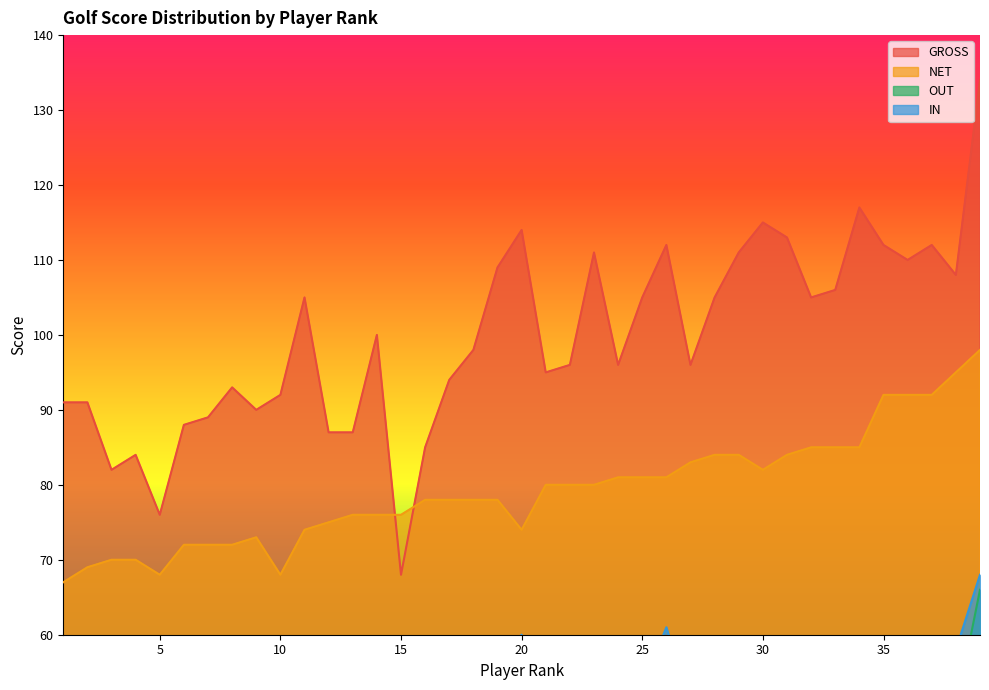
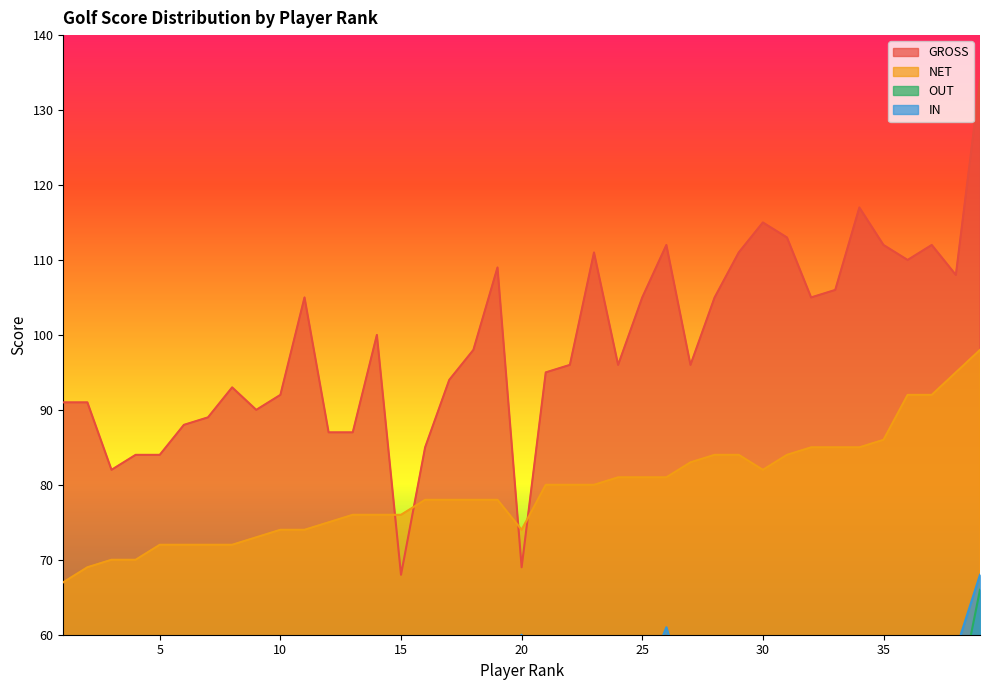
GROSS, 5: 76 -> 84
NET, 5: 68 -> 72
NET, 10: 68 -> 74
GROSS, 20: 114 -> 69
NET, 35: 92 -> 86
